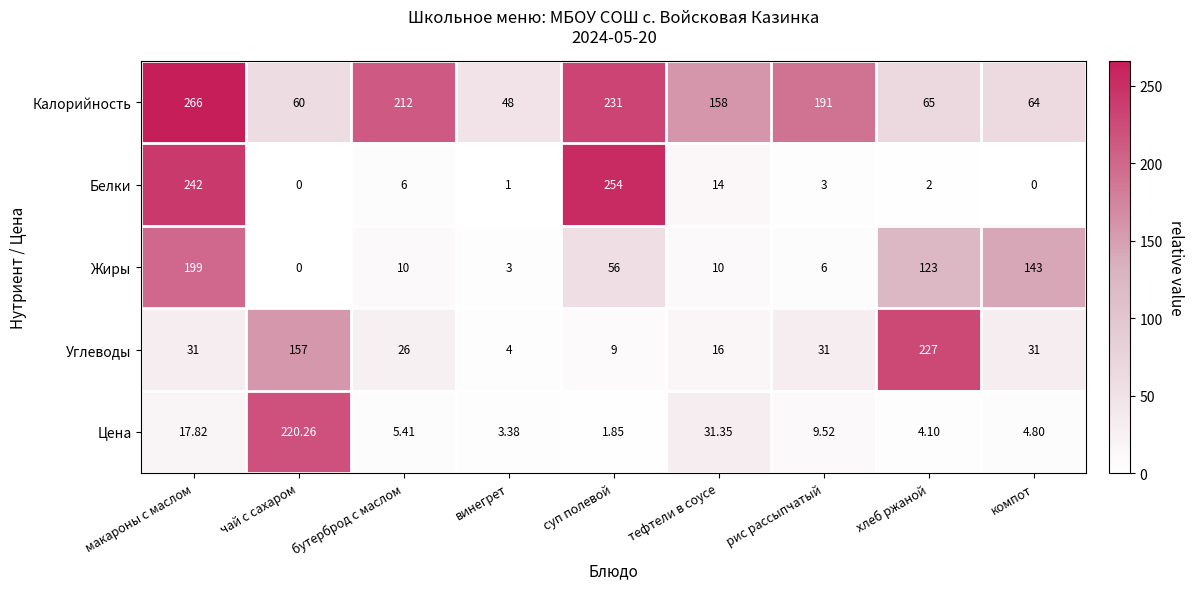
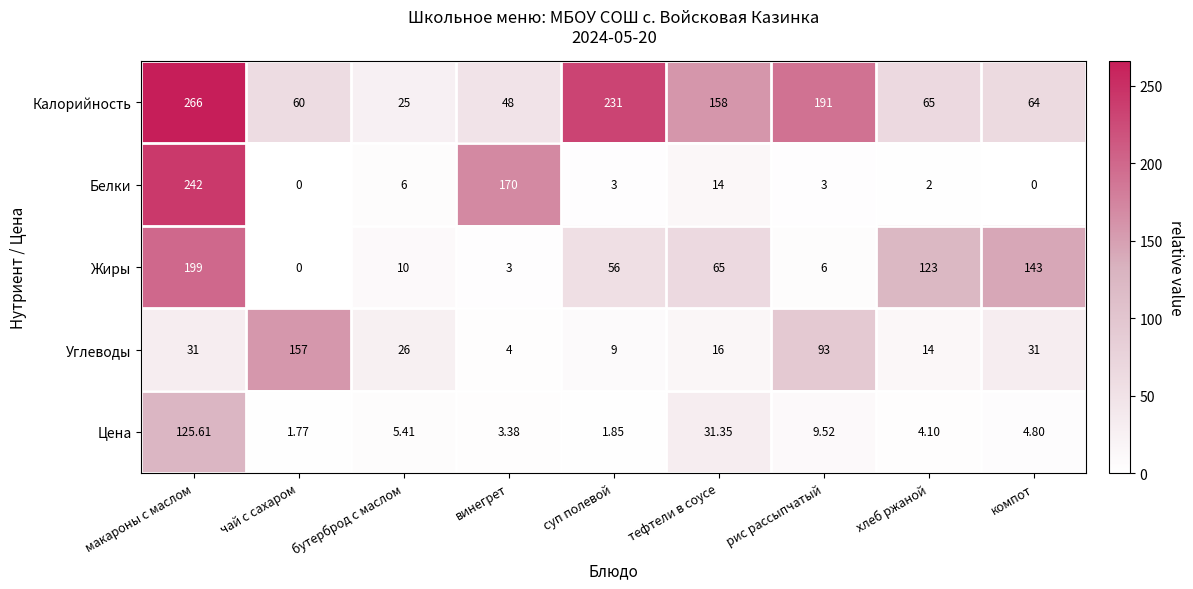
Калорийность, бутерброд с маслом: 212 -> 25
Белки, винегрет: 1 -> 170
Белки, суп полевой: 254 -> 3
Жиры, тефтели в соусе: 10 -> 65
Углеводы, рис рассыпчатый: 31 -> 93
Углеводы, хлеб ржаной: 227 -> 14
Цена, макароны с маслом: 17.82 -> 125.61
Цена, чай с сахаром: 220.26 -> 1.77
